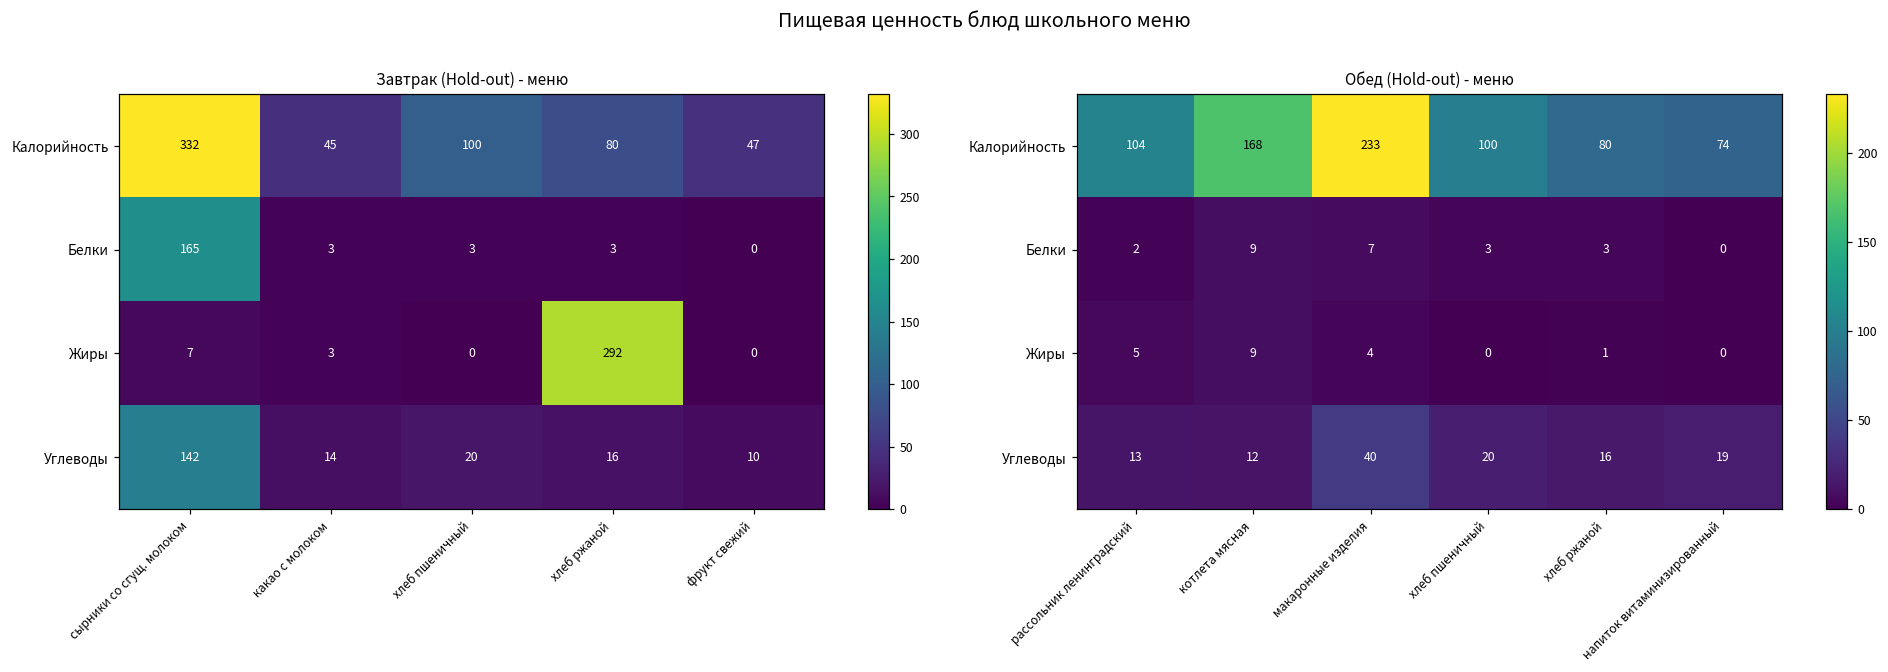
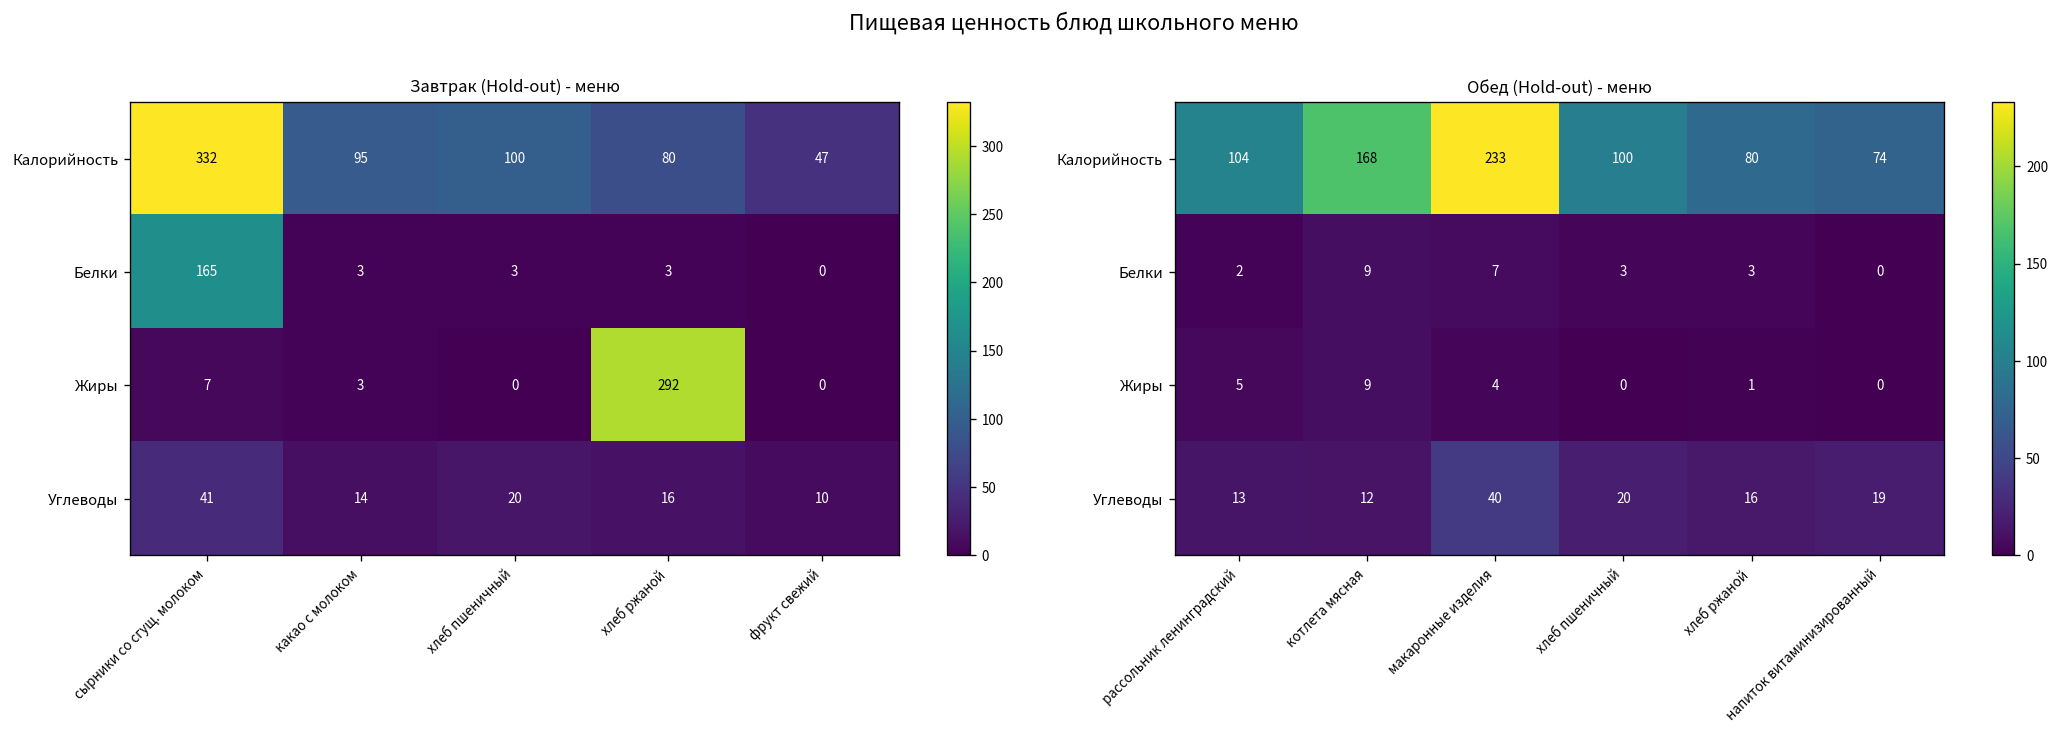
Завтрак (Hold-out) - меню, Калорийность, какао с молоком: 45 -> 95
Завтрак (Hold-out) - меню, Углеводы, сырники со сгущ. молоком: 142 -> 41
